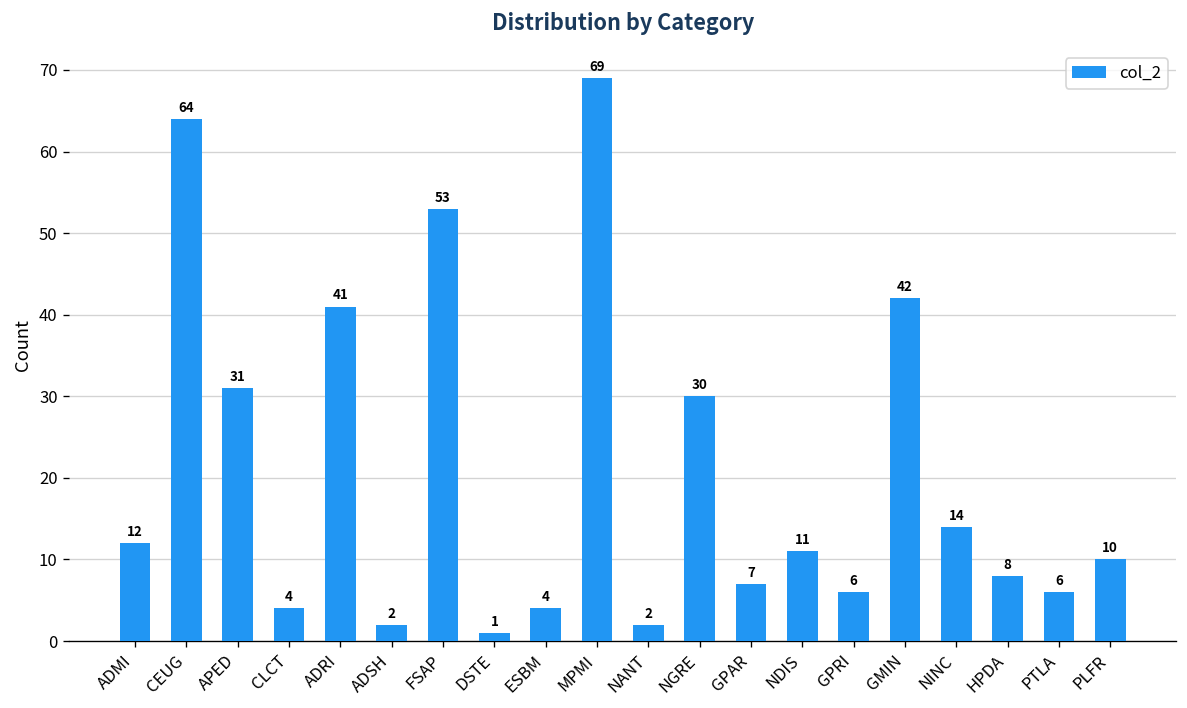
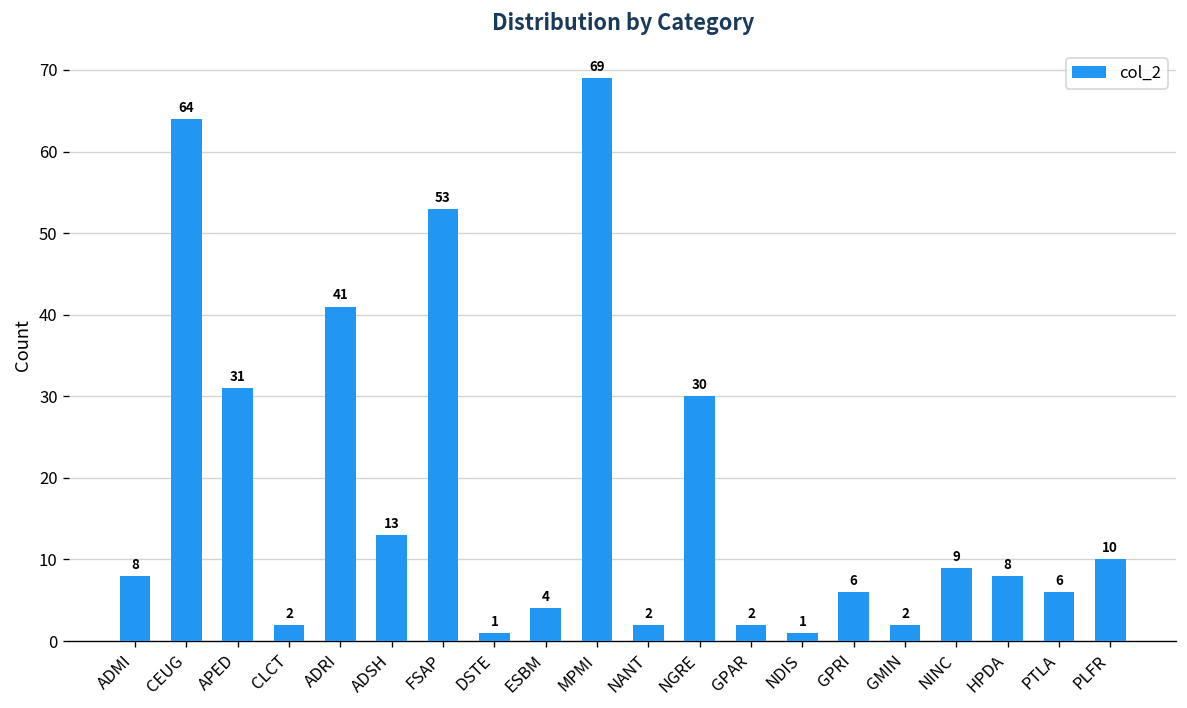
ADMI: 12 -> 8
CLCT: 4 -> 2
ADSH: 2 -> 13
GPAR: 7 -> 2
NDIS: 11 -> 1
GMIN: 42 -> 2
NINC: 14 -> 9
